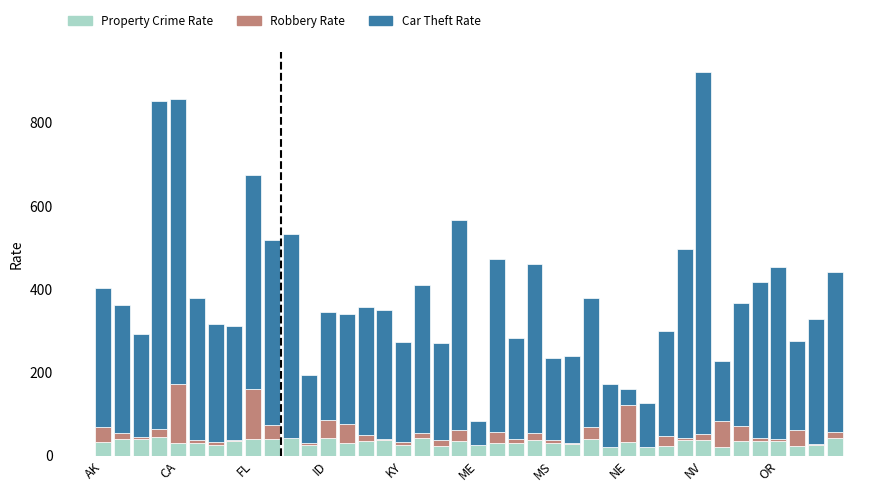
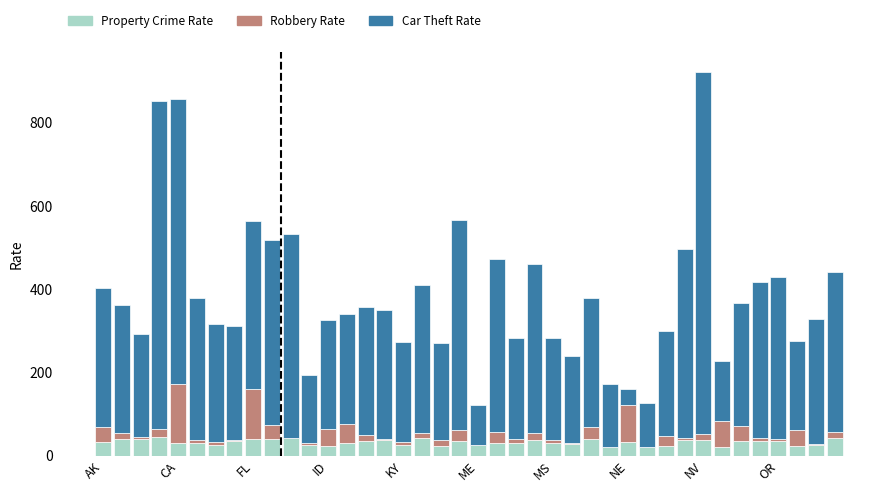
Car Theft Rate, FL: 510 -> 400
Property Crime Rate, ID: 40 -> 20
Car Theft Rate, ME: 60 -> 100
Car Theft Rate, MS: 200 -> 240
Car Theft Rate, OR: 410 -> 390
